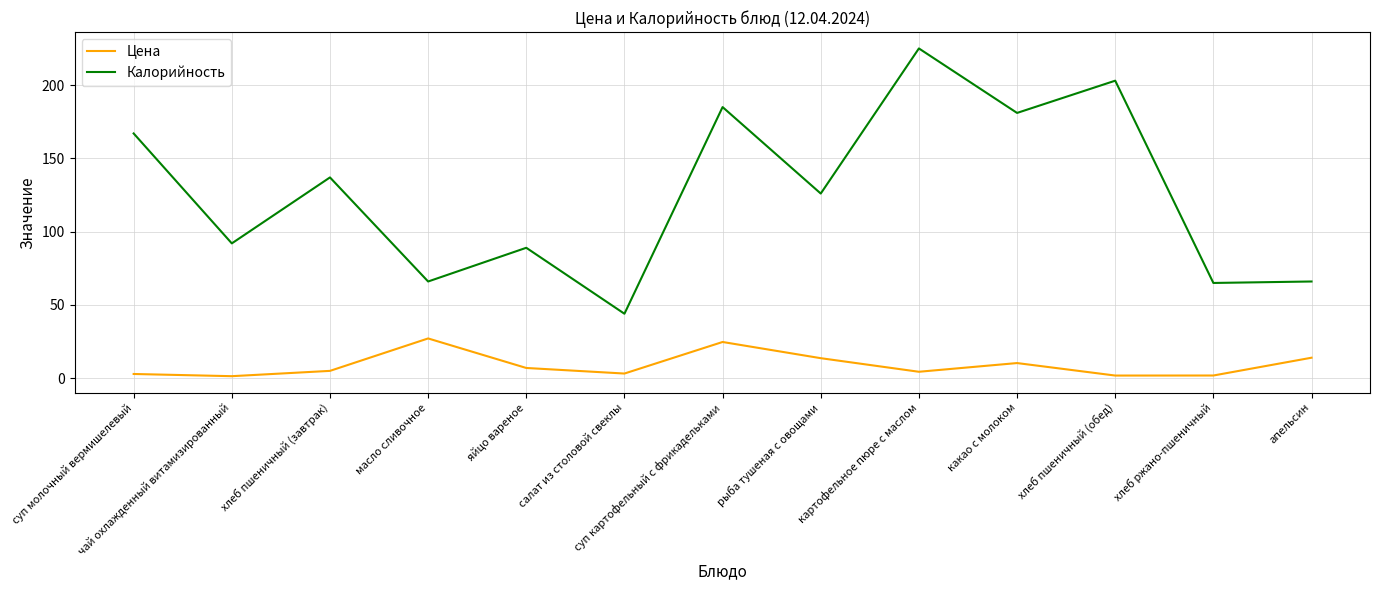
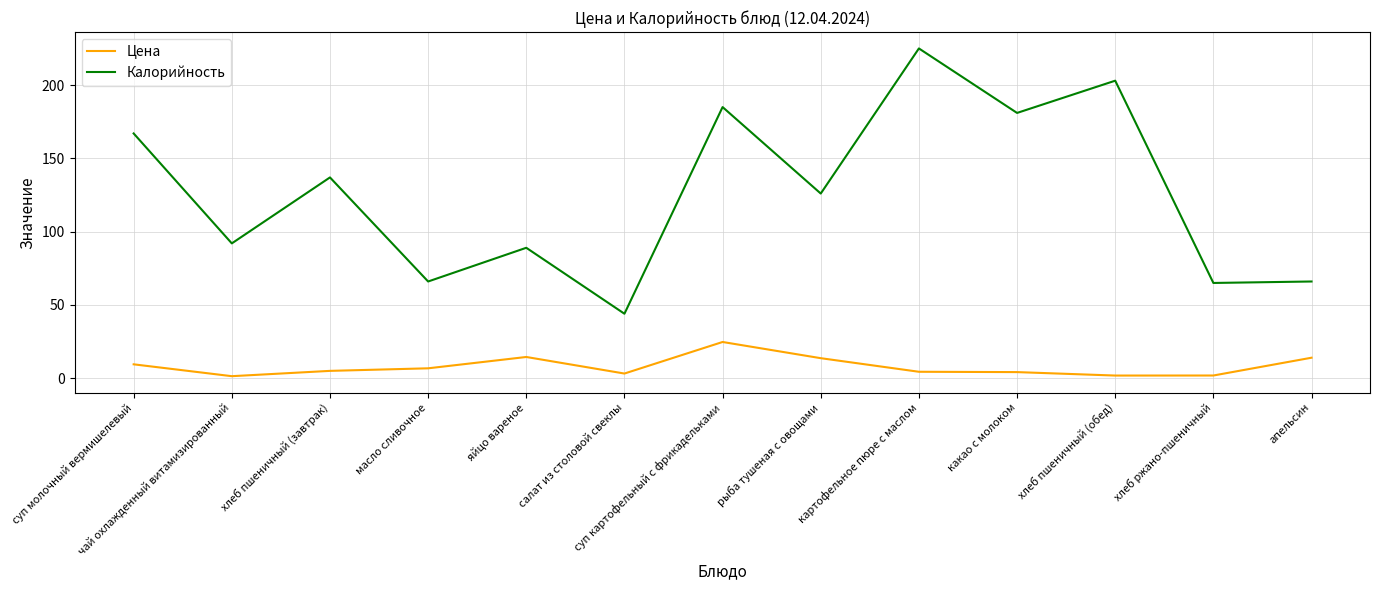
Цена, суп молочный вермишелевый: 3 -> 9
Цена, масло сливочное: 27 -> 7
Цена, яйцо вареное: 7 -> 15
Цена, какао с молоком: 10 -> 4
